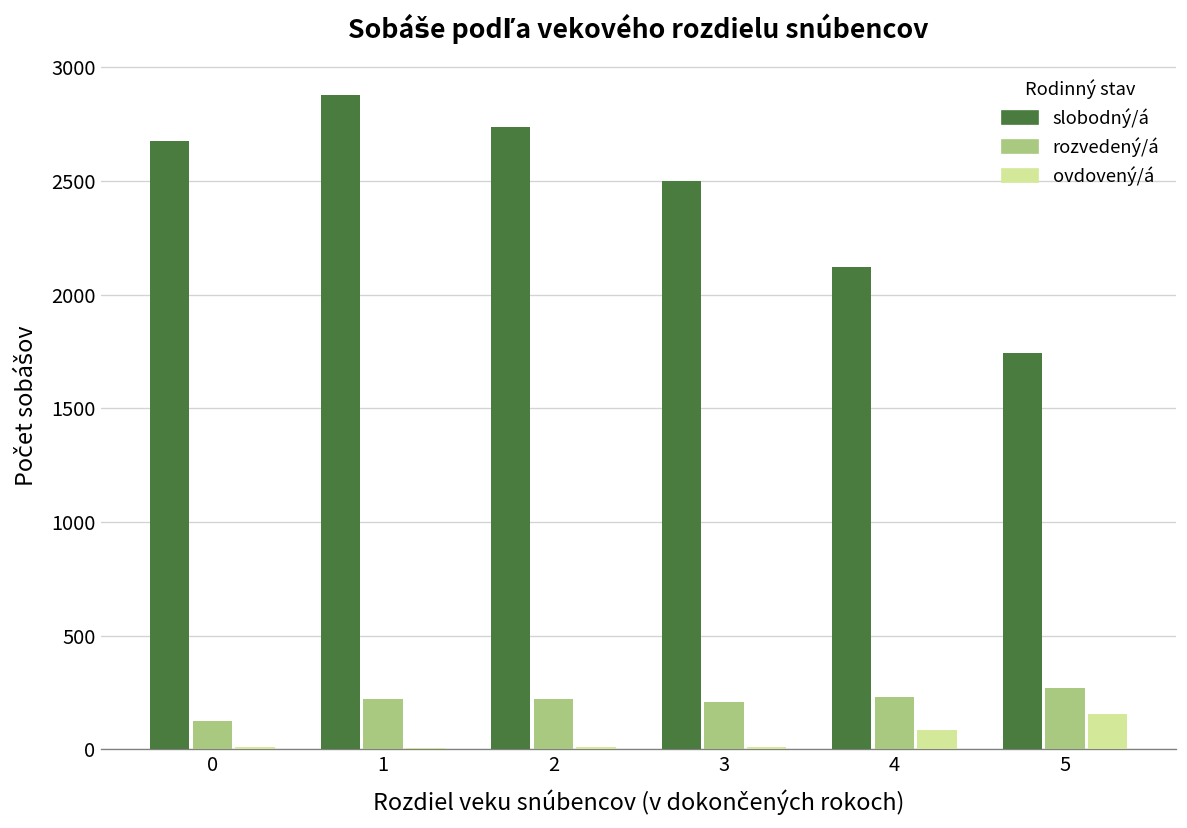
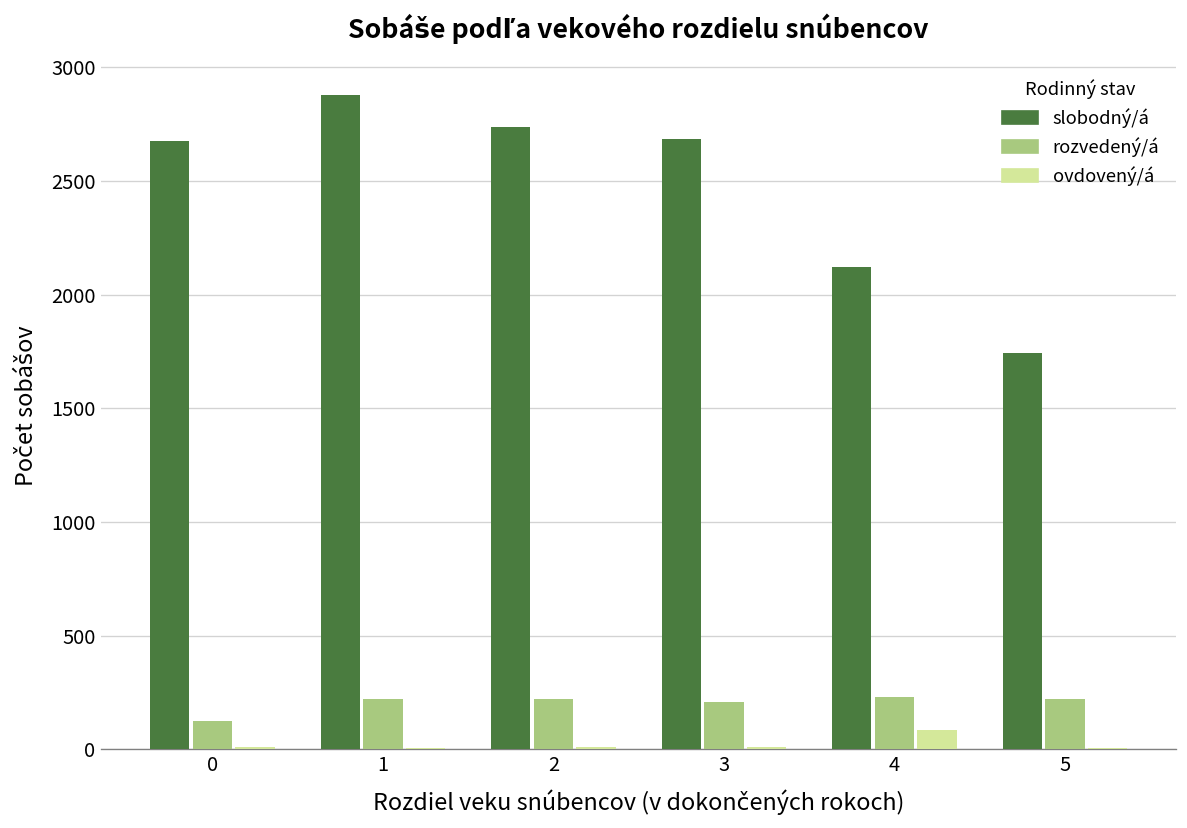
slobodný/á, 3: 2500 -> 2690
rozvedený/á, 5: 270 -> 220
ovdovený/á, 5: 150 -> 10
